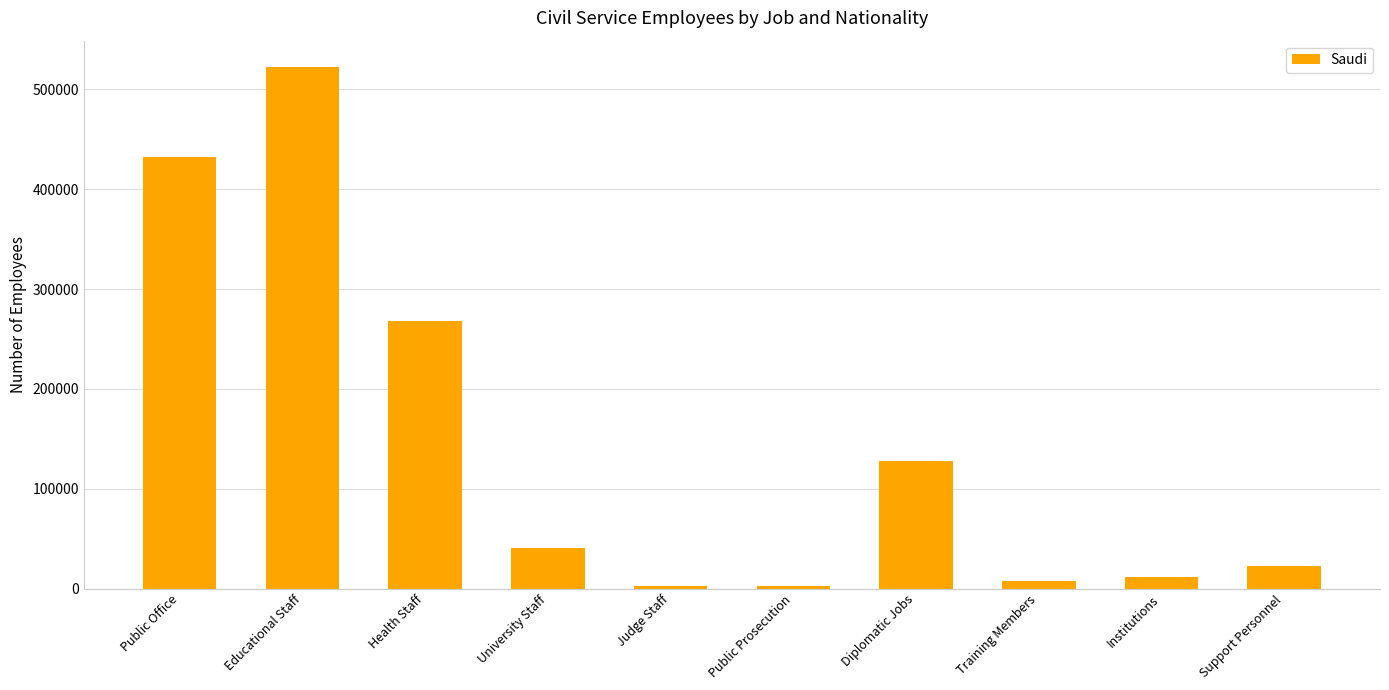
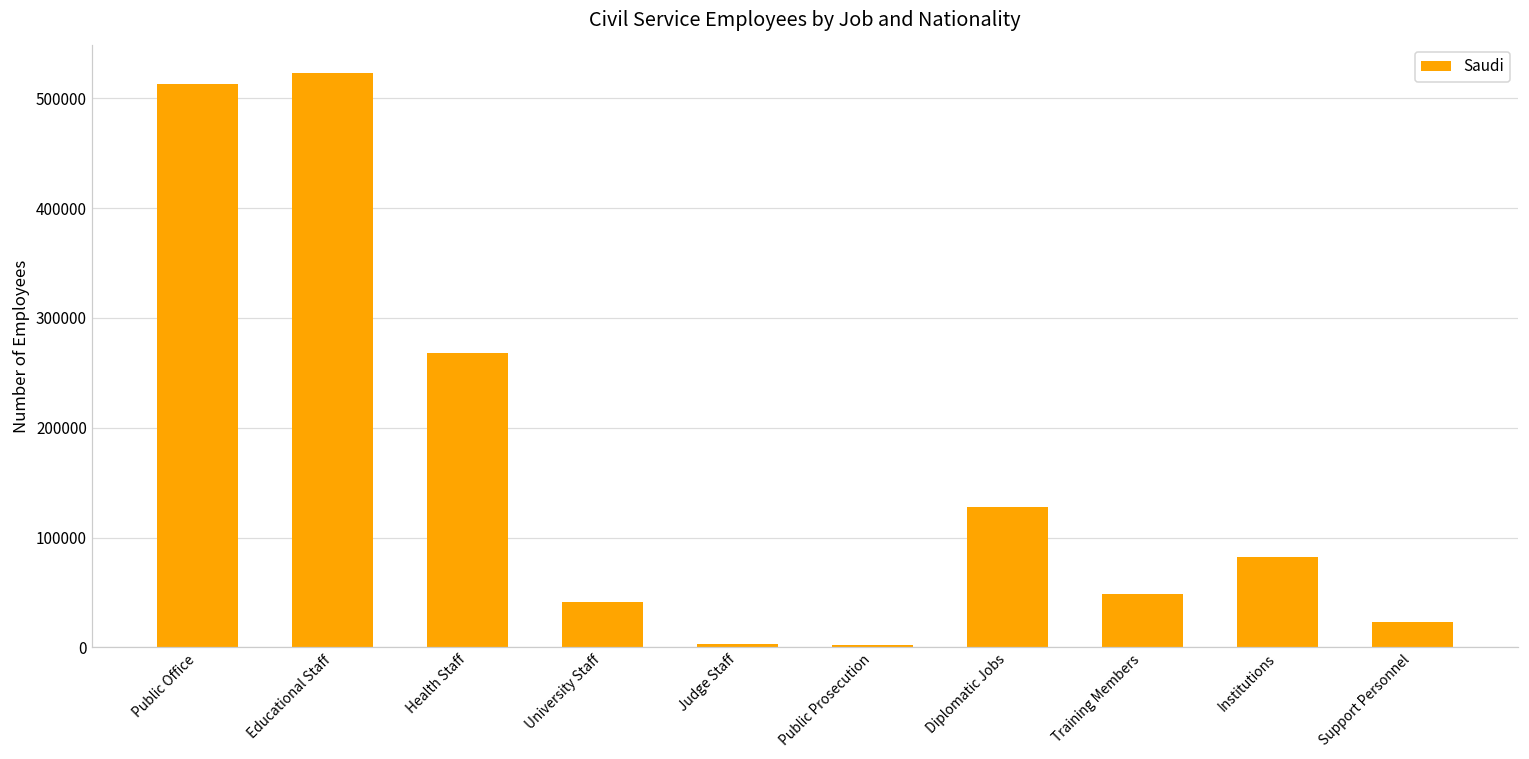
Public Office: 430000 -> 510000
Training Members: 10000 -> 50000
Institutions: 10000 -> 80000
